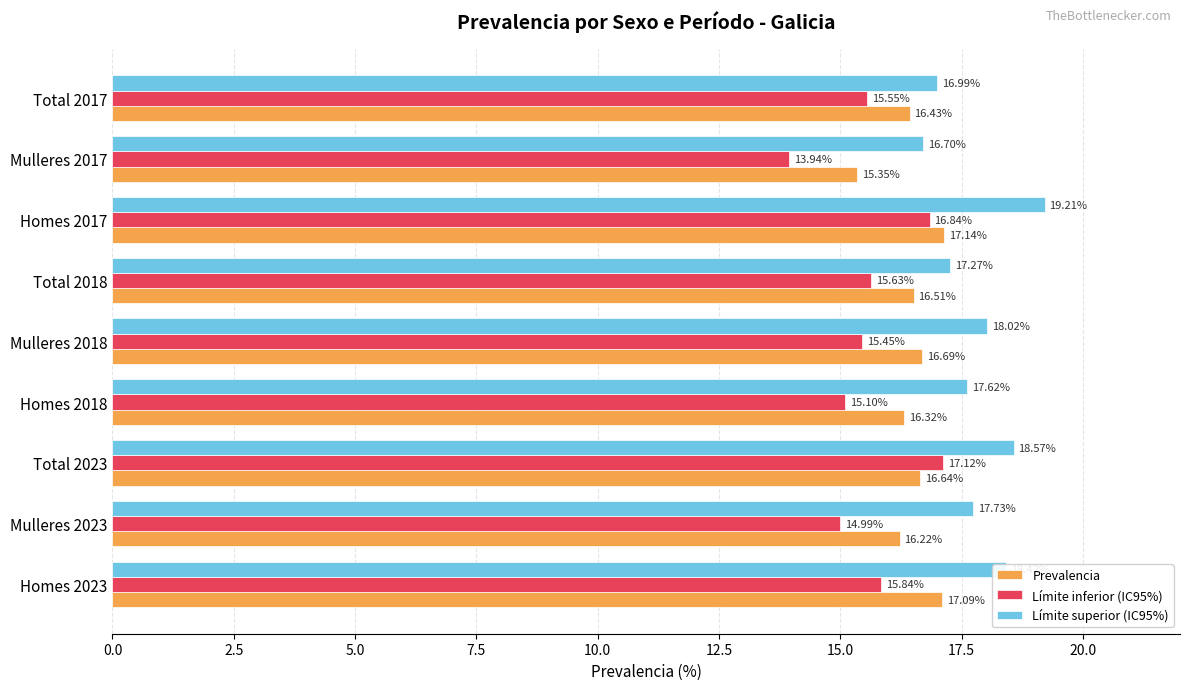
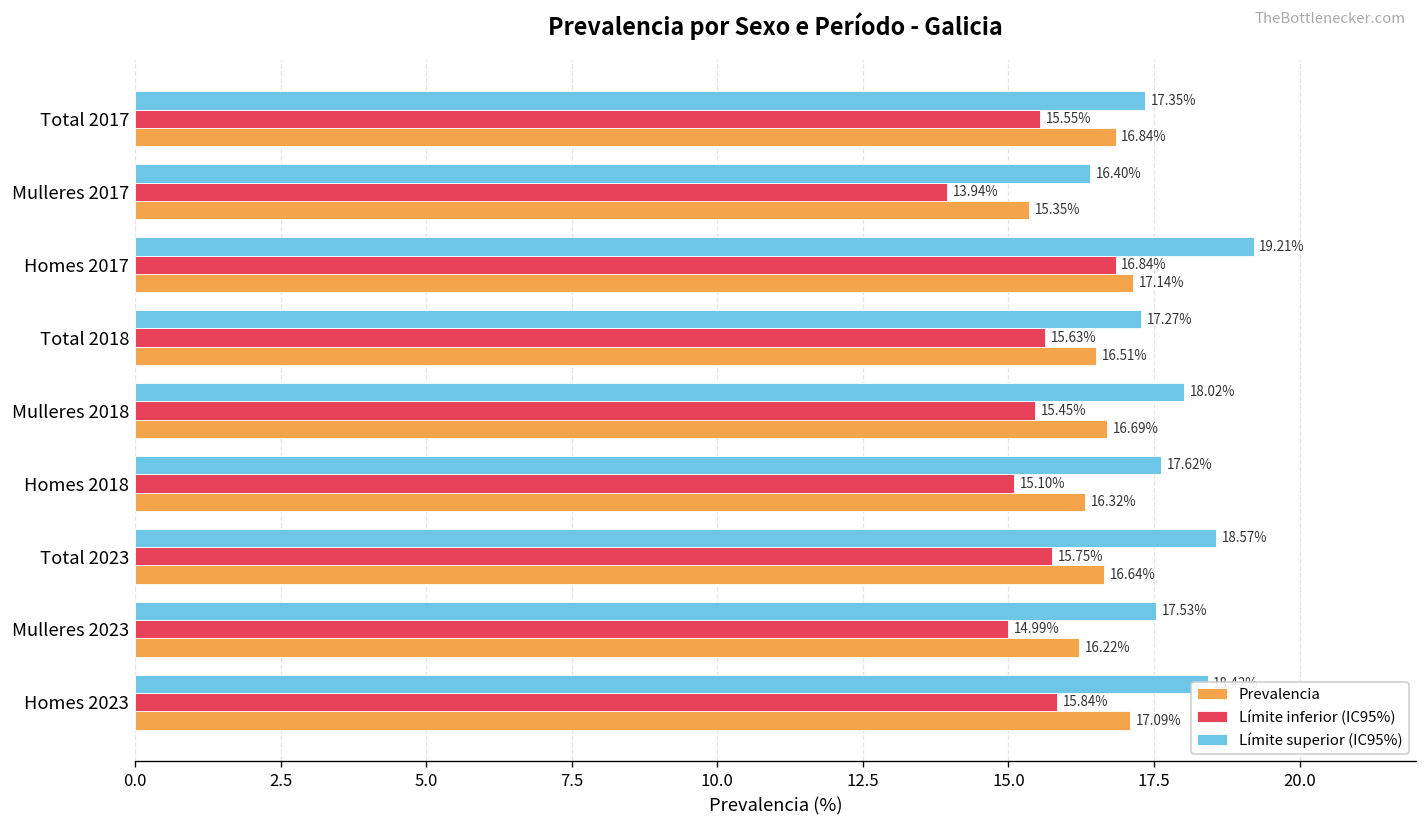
Límite superior (IC95%), Total 2017: 16.99% -> 17.35%
Prevalencia, Total 2017: 16.43% -> 16.84%
Límite superior (IC95%), Mulleres 2017: 16.70% -> 16.40%
Límite inferior (IC95%), Total 2023: 17.12% -> 15.75%
Límite superior (IC95%), Mulleres 2023: 17.73% -> 17.53%
